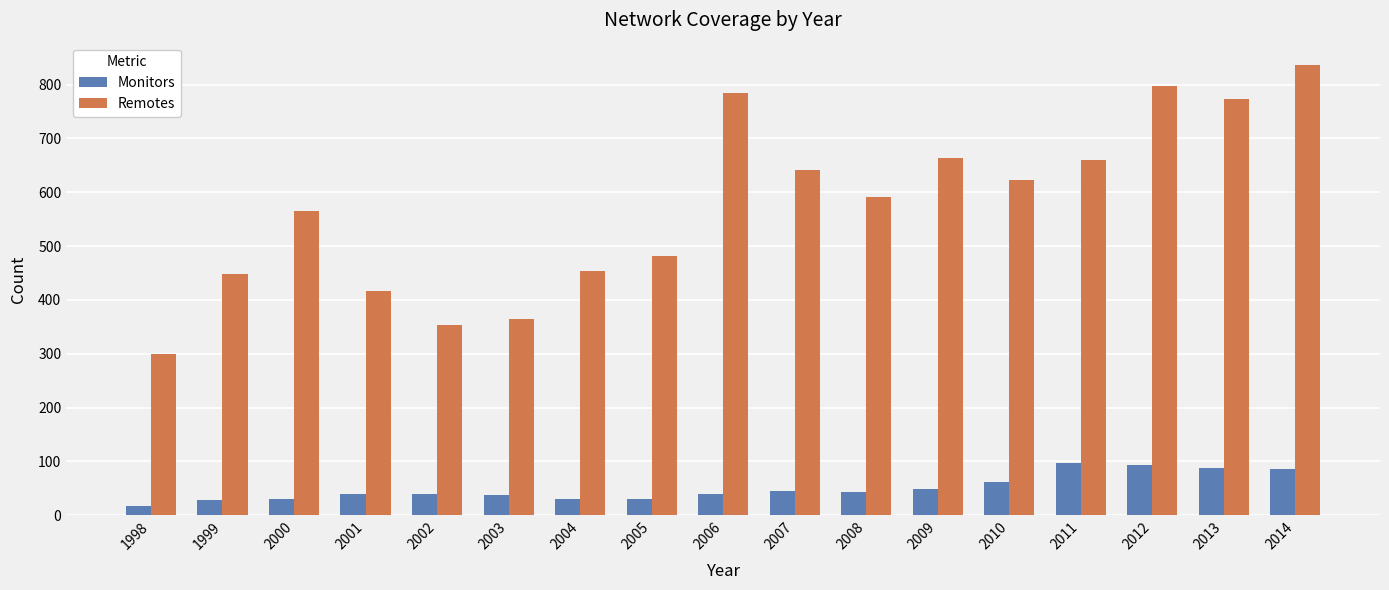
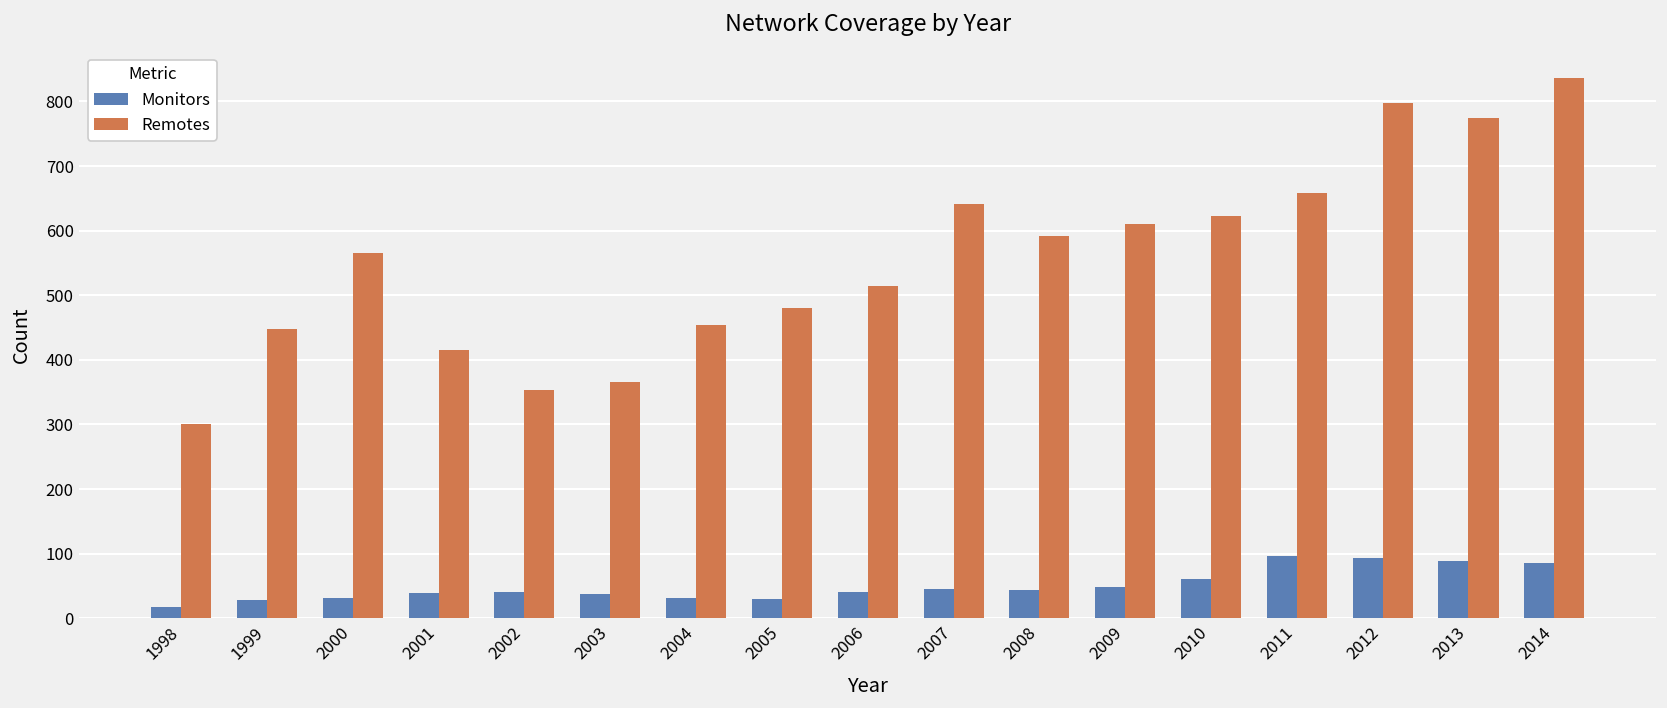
Remotes, 2006: 780 -> 510
Remotes, 2009: 660 -> 610
